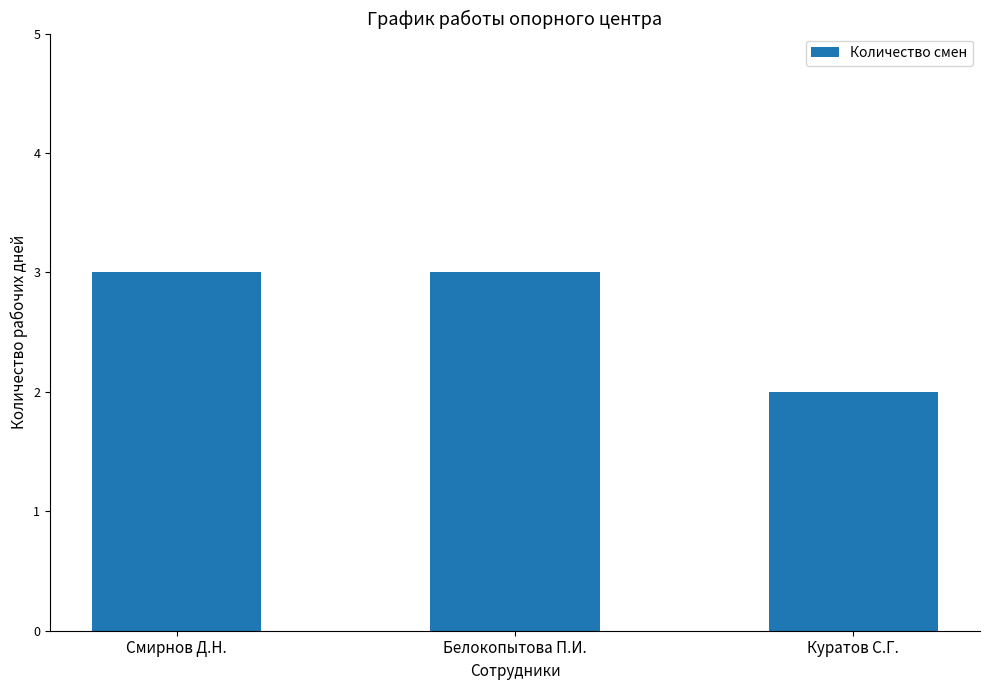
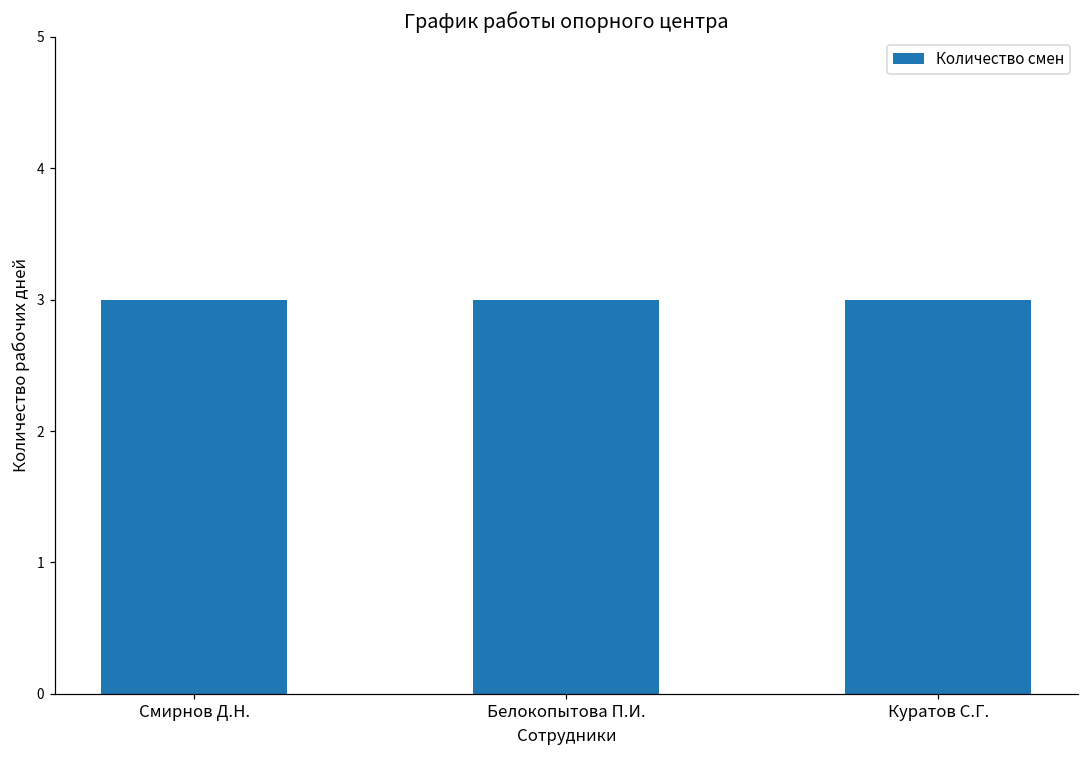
Куратов С.Г.: 2 -> 3
